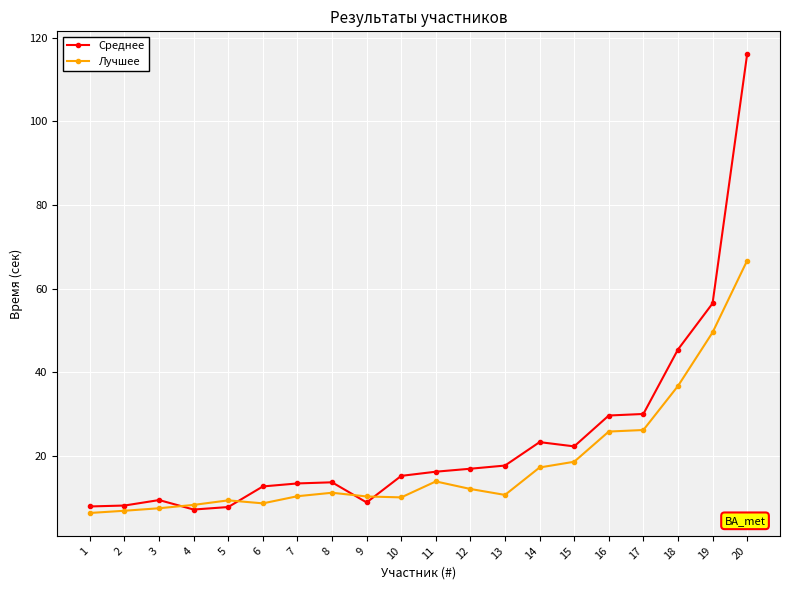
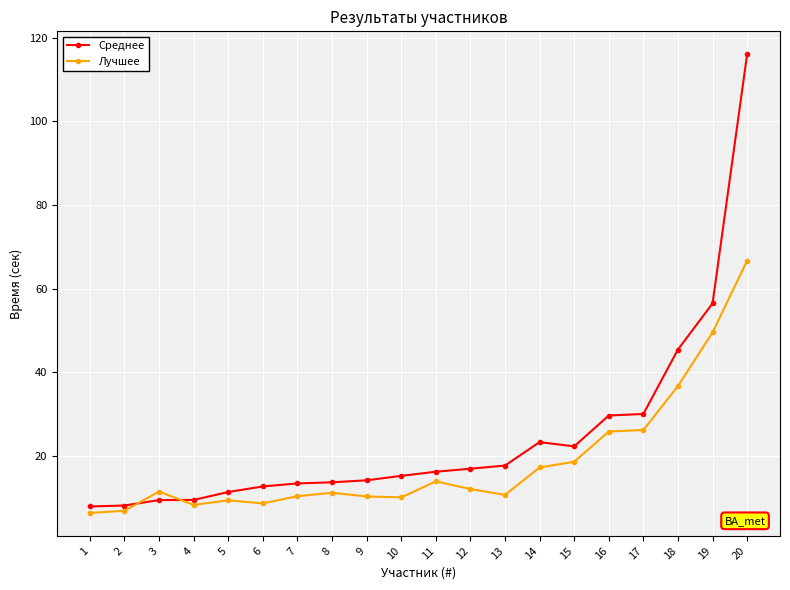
Лучшее, 3: 7 -> 11
Среднее, 4: 7 -> 9
Среднее, 5: 8 -> 11
Среднее, 9: 9 -> 14
